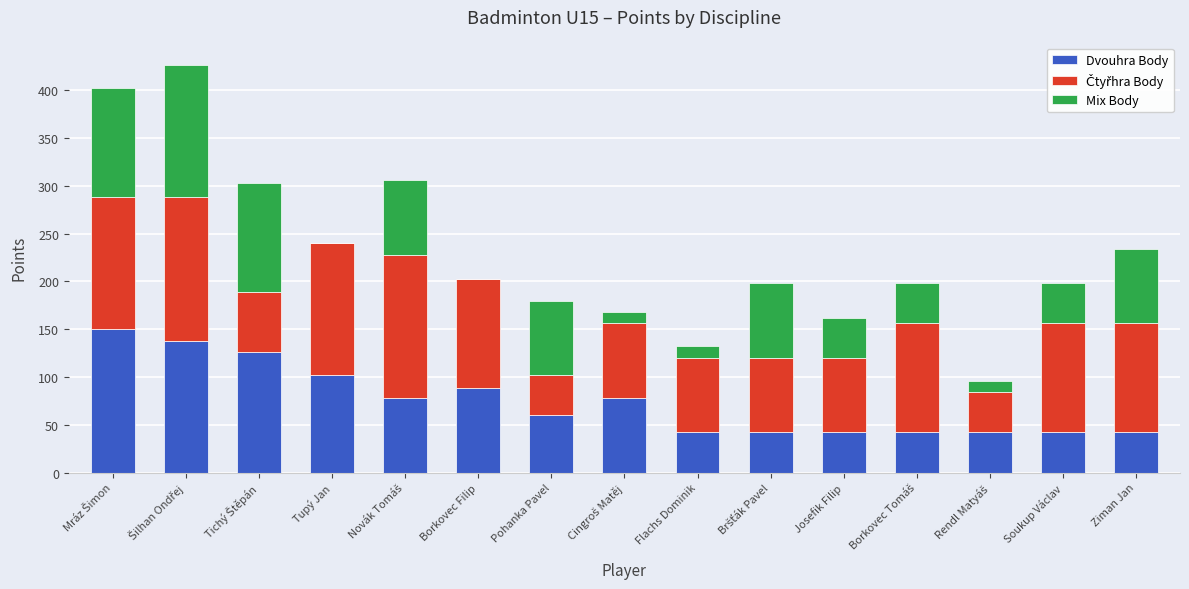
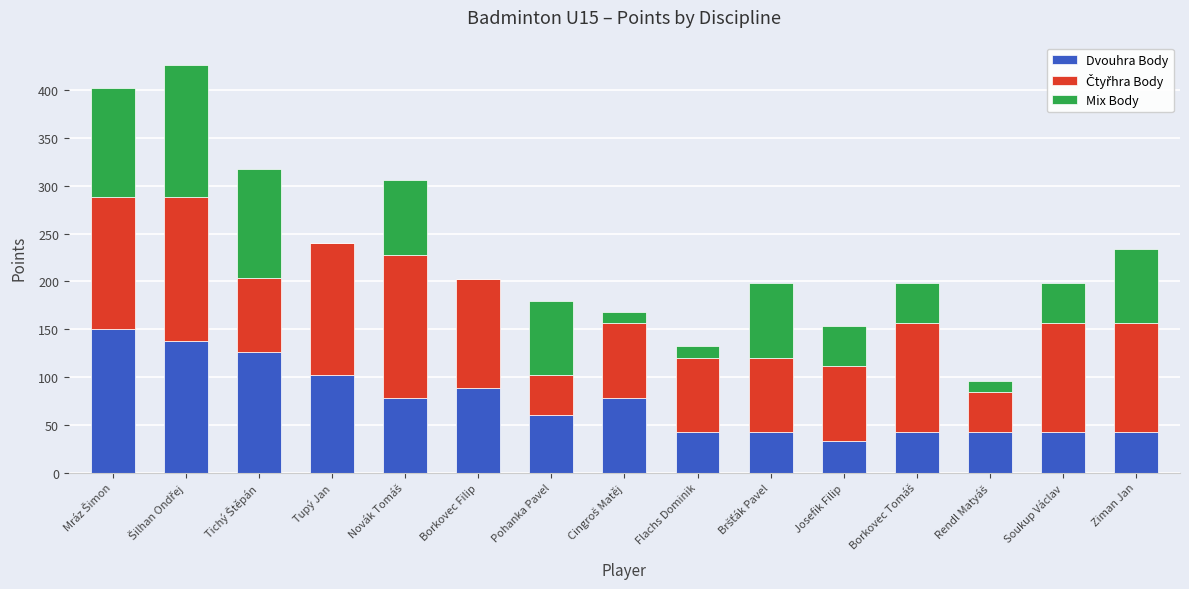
Čtyřhra Body, Tichý Štěpán: 60 -> 80
Dvouhra Body, Josefik Filip: 40 -> 30
